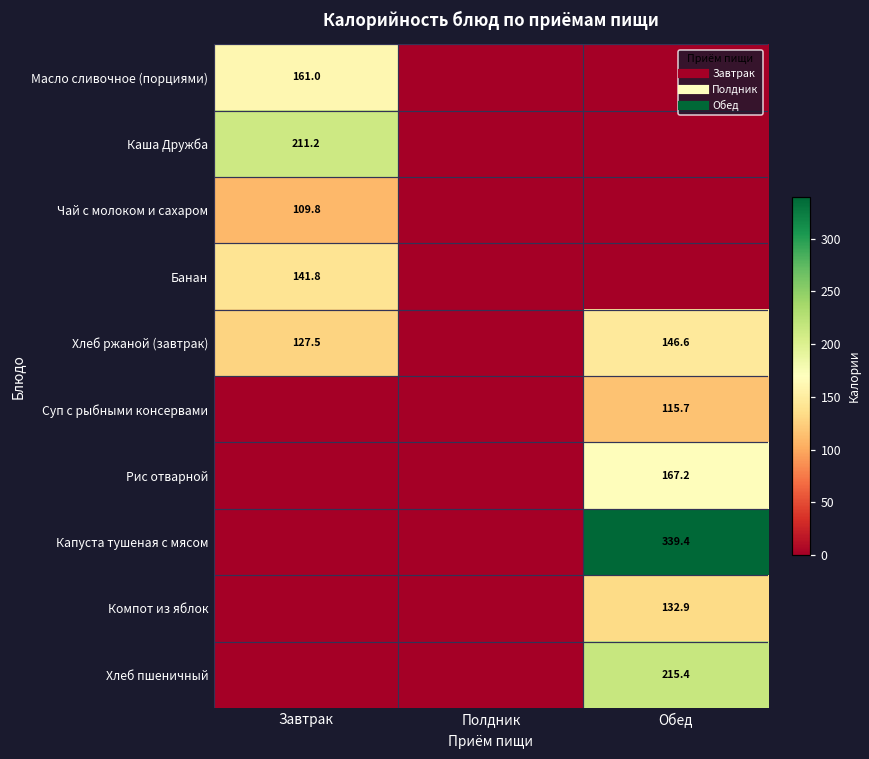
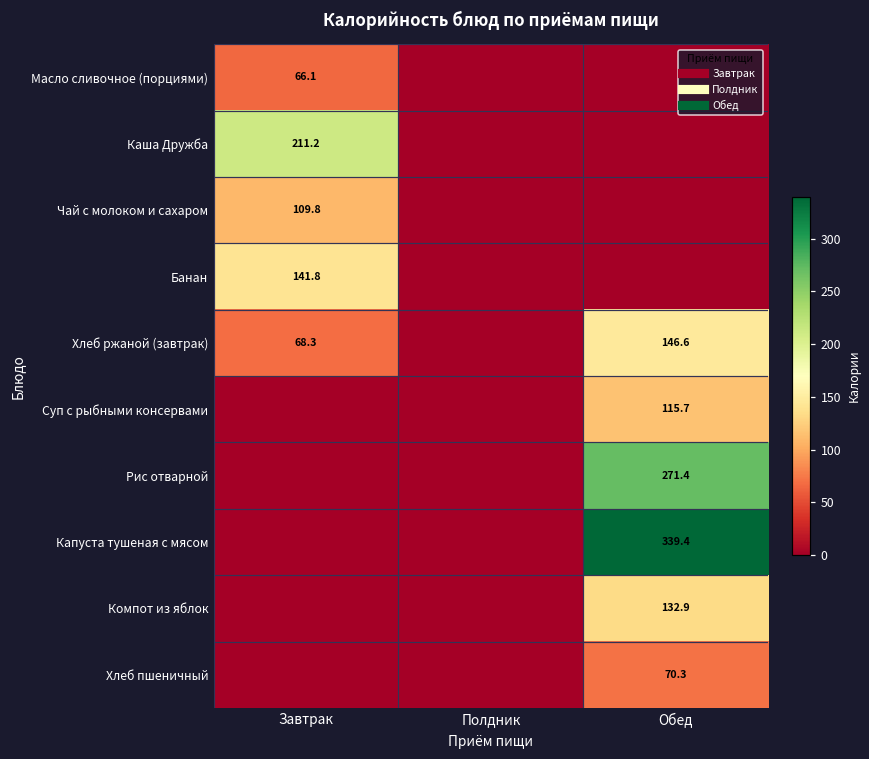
Масло сливочное (порциями), Завтрак: 161.0 -> 66.1
Хлеб ржаной (завтрак), Завтрак: 127.5 -> 68.3
Рис отварной, Обед: 167.2 -> 271.4
Хлеб пшеничный, Обед: 215.4 -> 70.3
